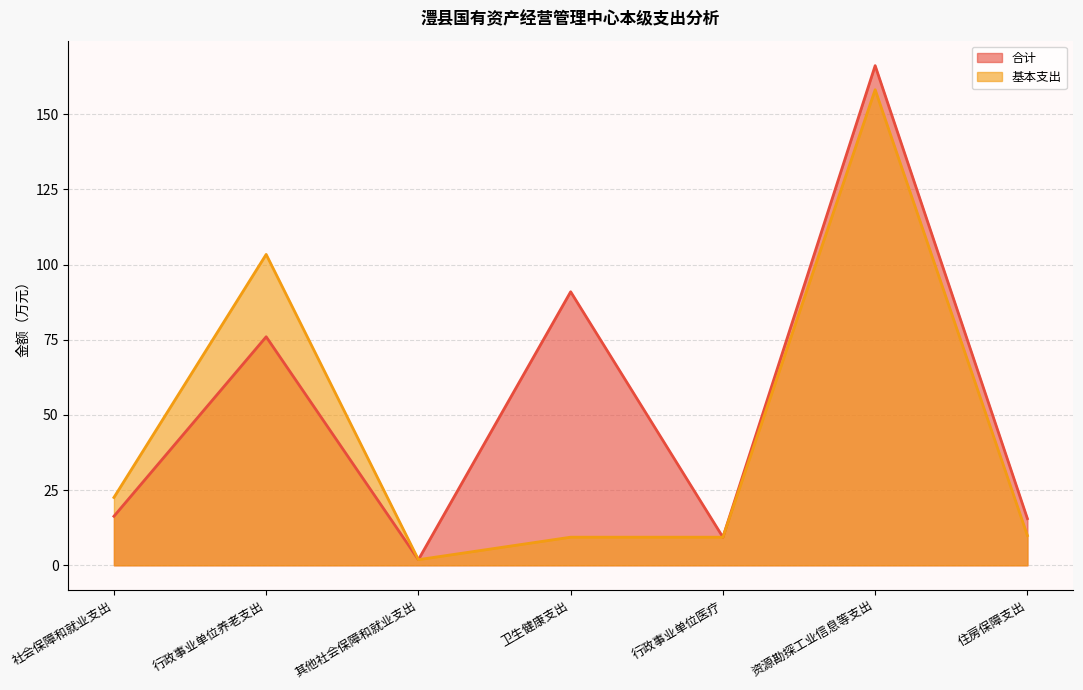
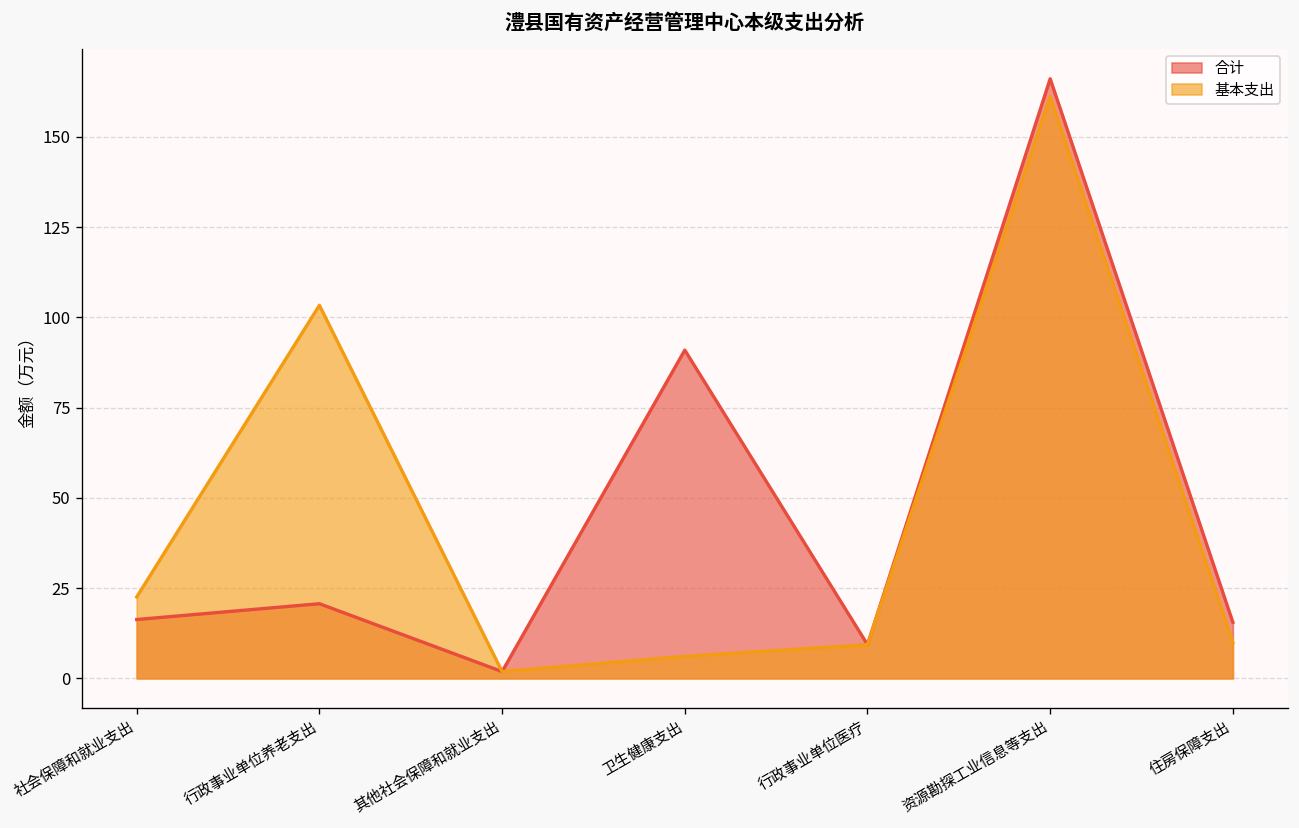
合计, 行政事业单位养老支出: 76 -> 21
基本支出, 卫生健康支出: 9 -> 6
基本支出, 资源勘探工业信息等支出: 158 -> 161
